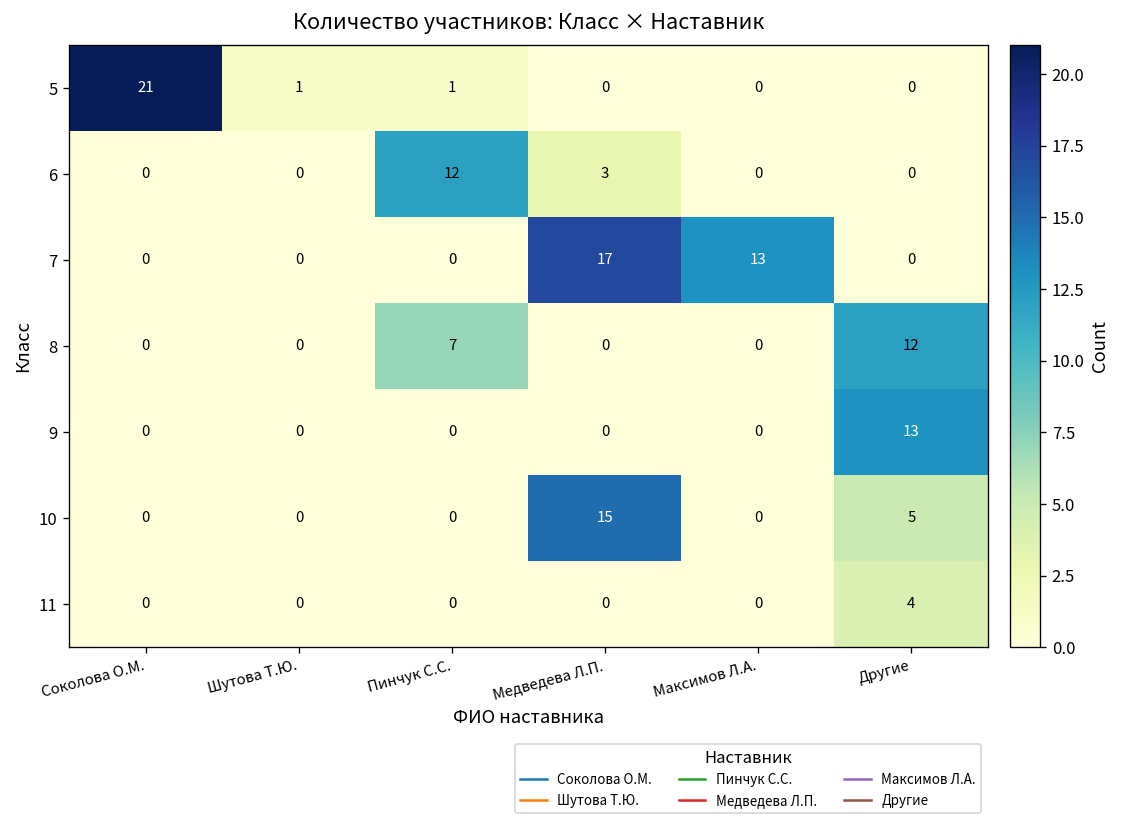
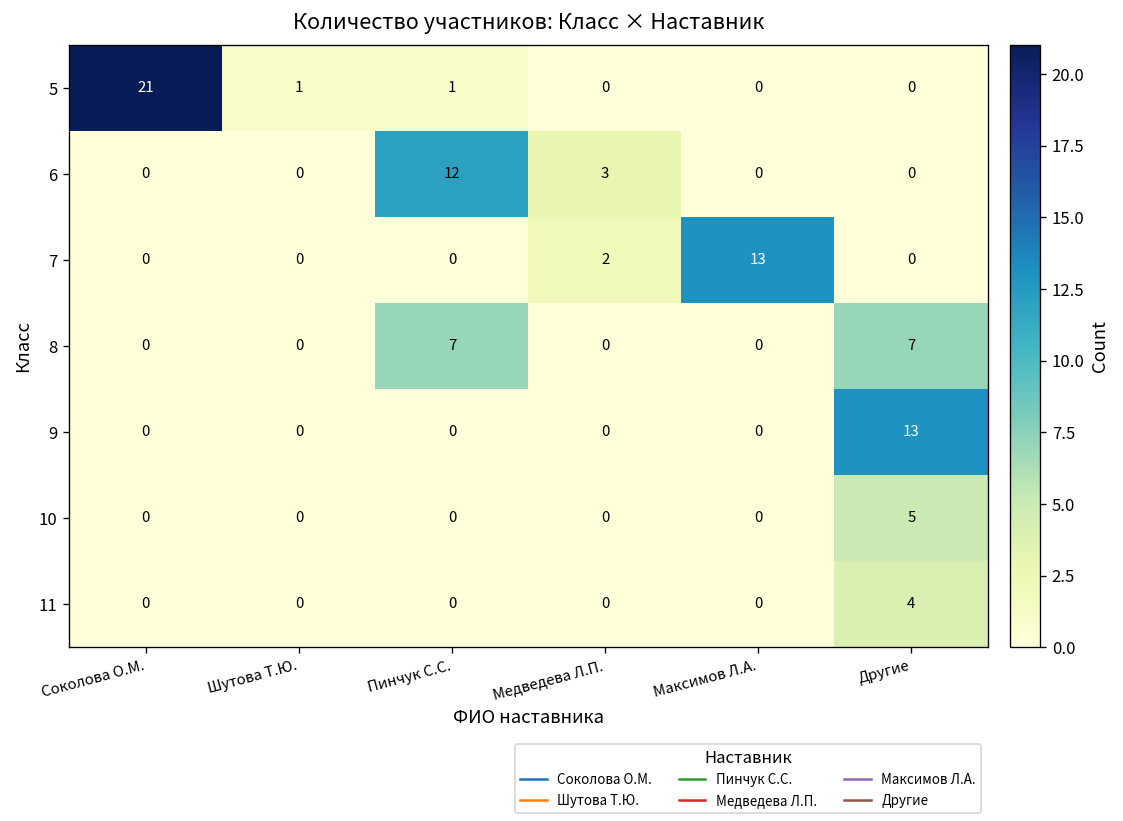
7, Медведева Л.П.: 17 -> 2
8, Другие: 12 -> 7
10, Медведева Л.П.: 15 -> 0
